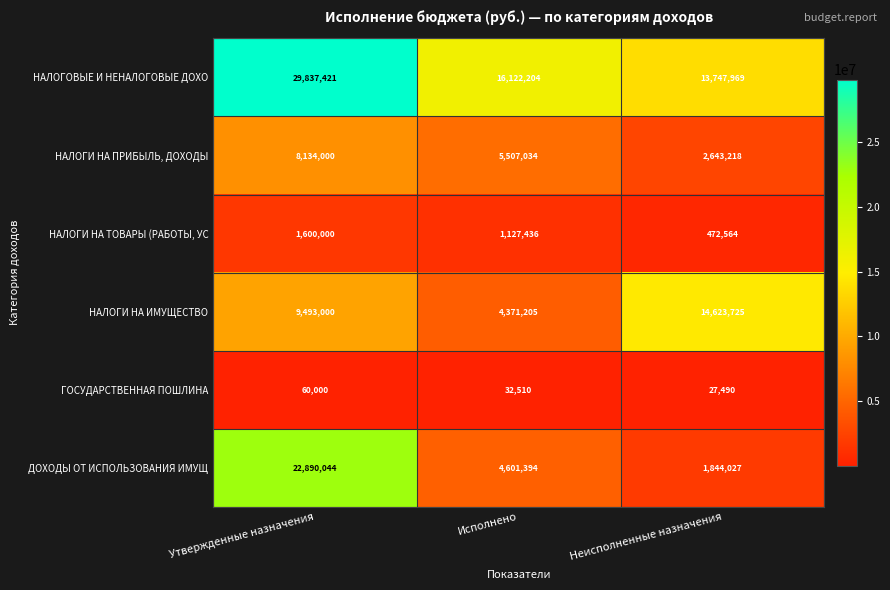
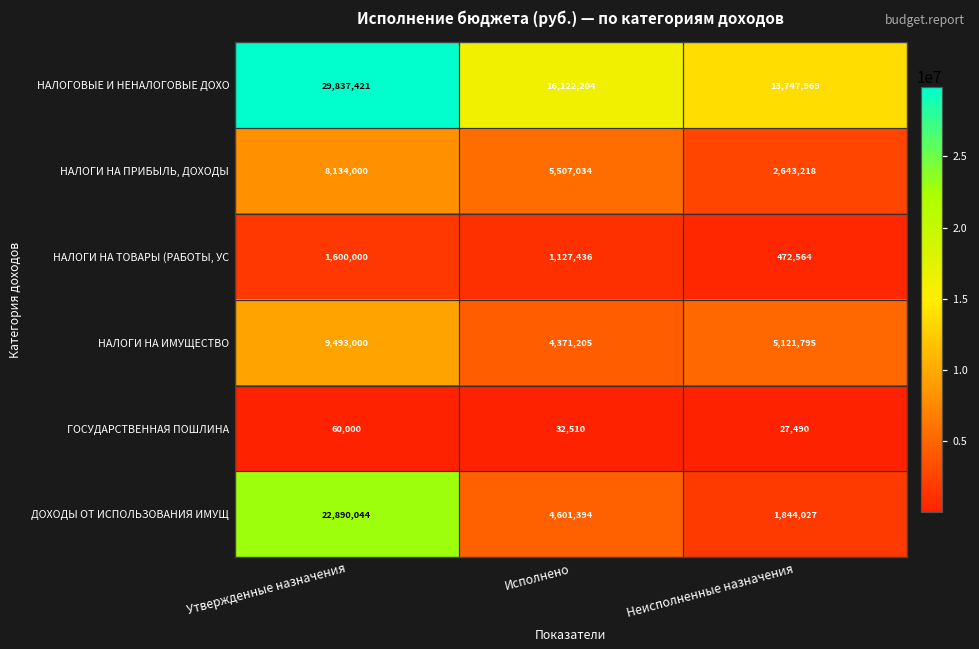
НАЛОГИ НА ИМУЩЕСТВО, Неисполненные назначения: 14,623,725 -> 5,121,795
